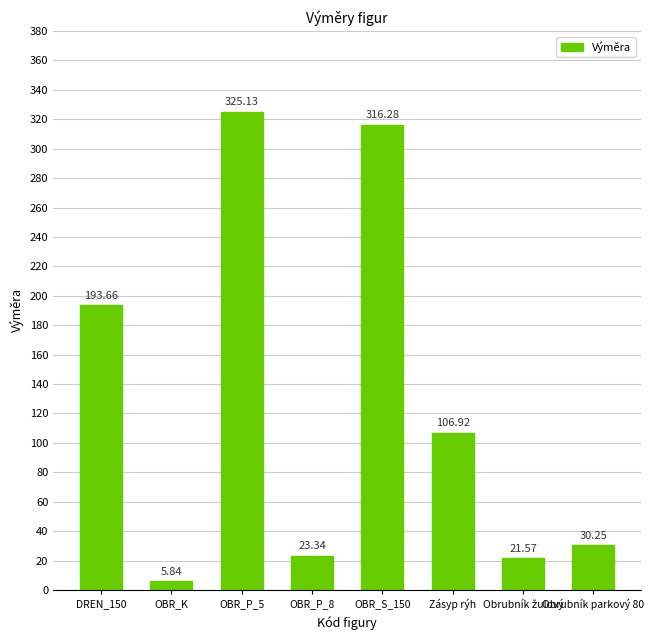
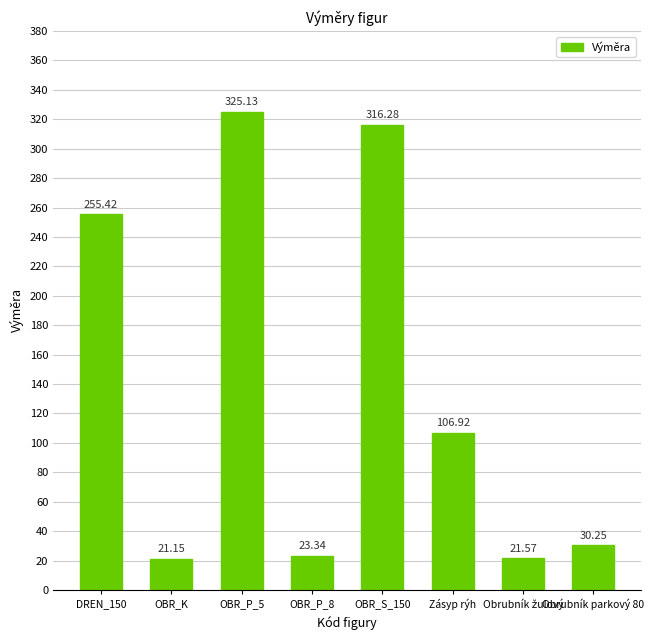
DREN_150: 193.66 -> 255.42
OBR_K: 5.84 -> 21.15
